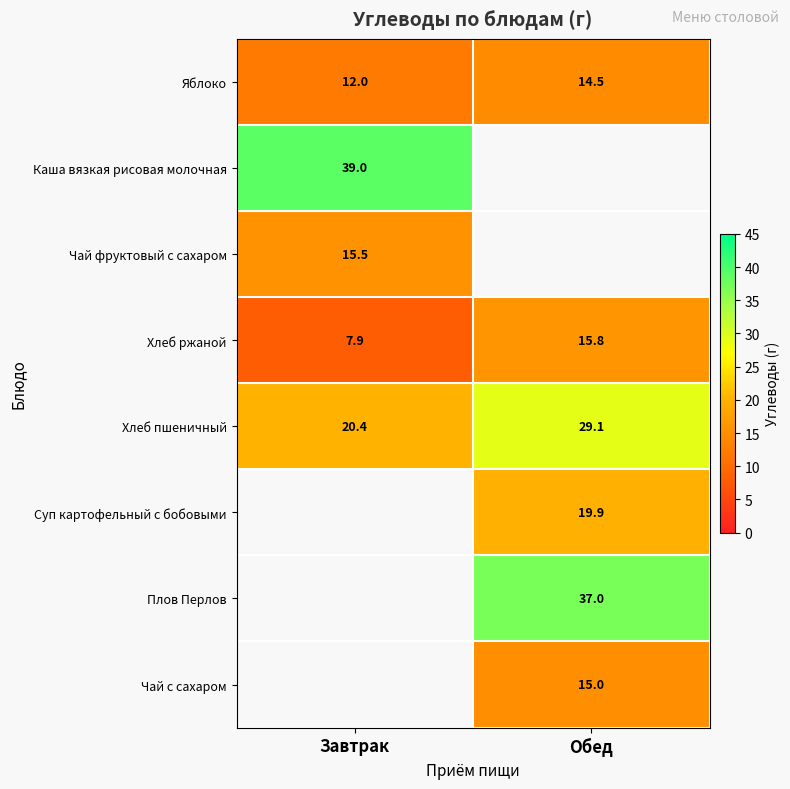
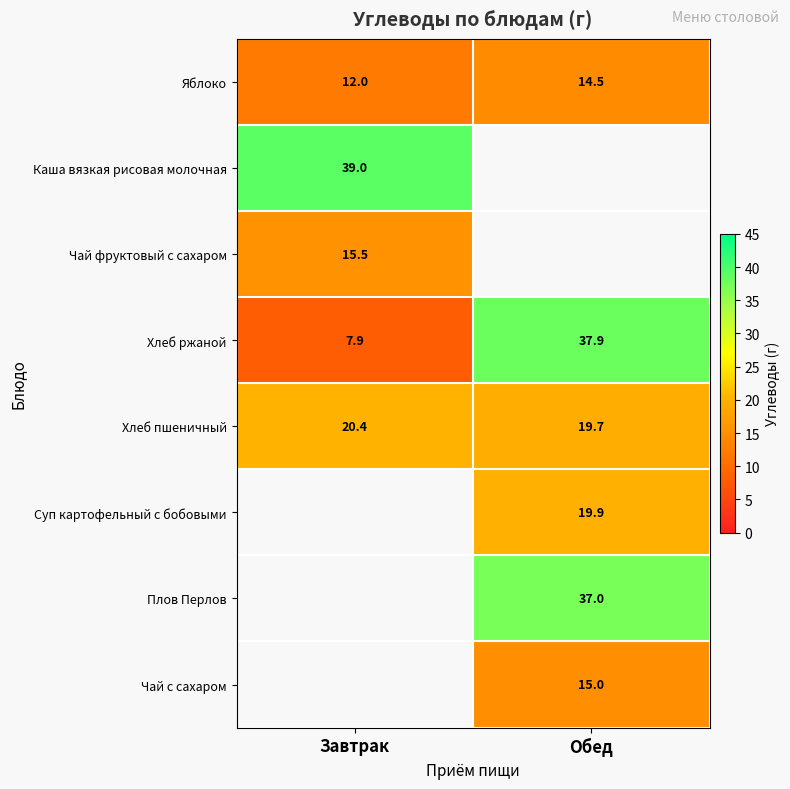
Хлеб ржаной, Обед: 15.8 -> 37.9
Хлеб пшеничный, Обед: 29.1 -> 19.7
